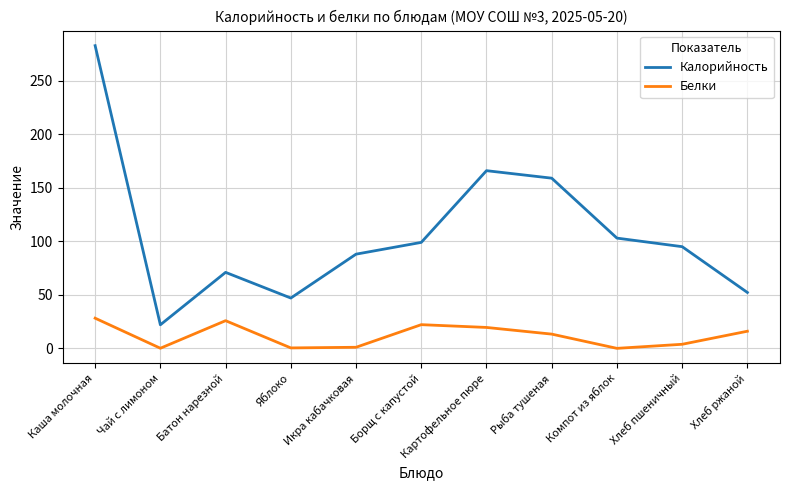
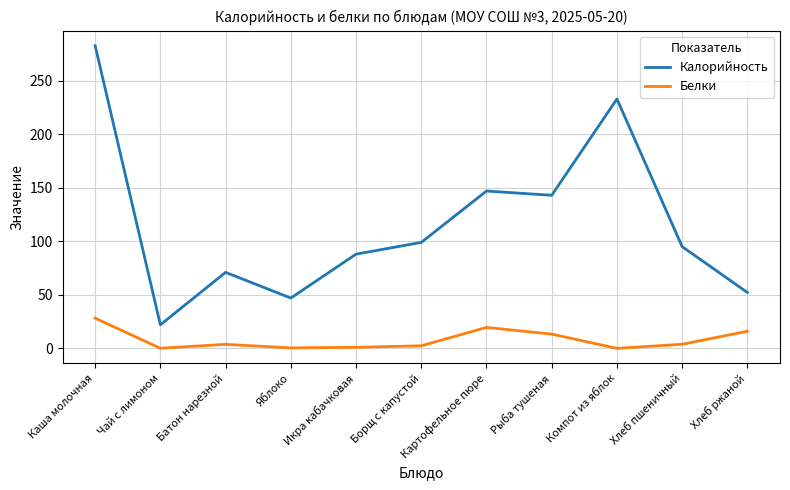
Белки, Батон нарезной: 26 -> 4
Белки, Борщ с капустой: 22 -> 2
Калорийность, Картофельное пюре: 166 -> 147
Калорийность, Рыба тушеная: 159 -> 143
Калорийность, Компот из яблок: 103 -> 233
